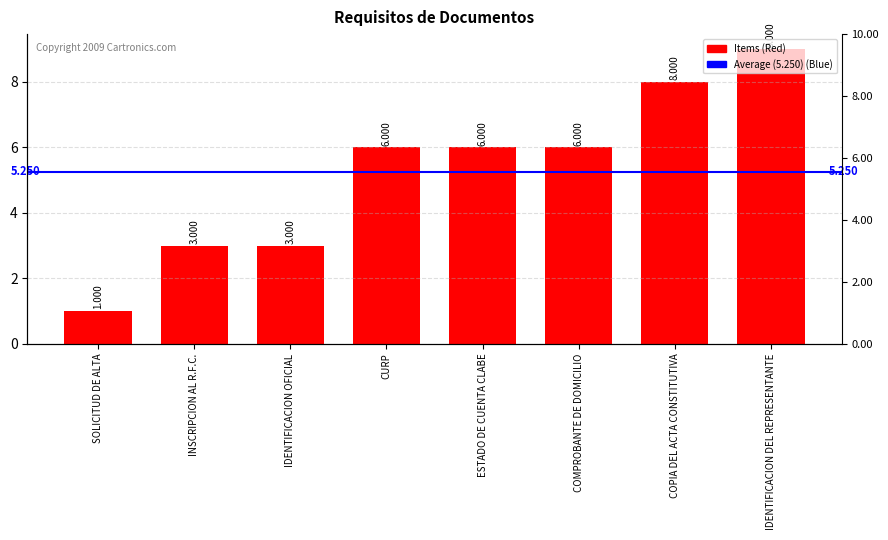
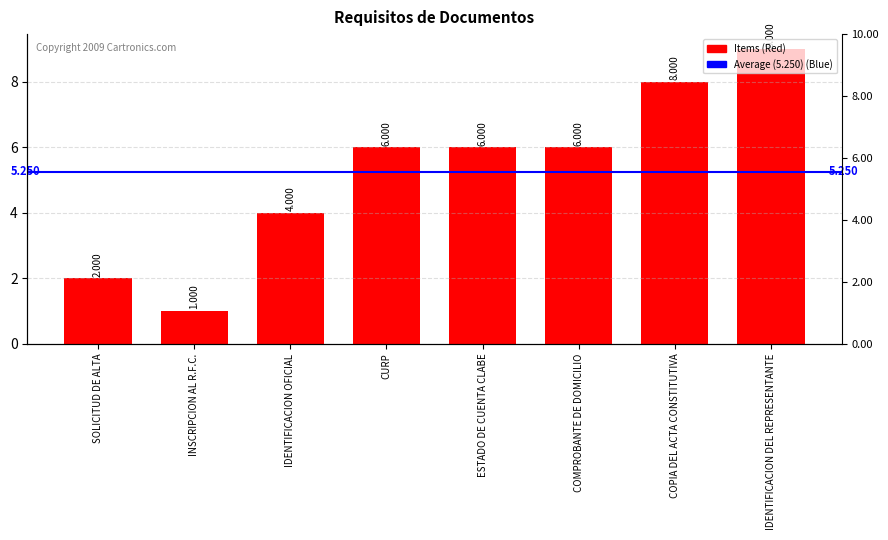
SOLICITUD DE ALTA: 1.000 -> 2.000
INSCRIPCION AL R.F.C.: 3.000 -> 1.000
IDENTIFICACION OFICIAL: 3.000 -> 4.000
